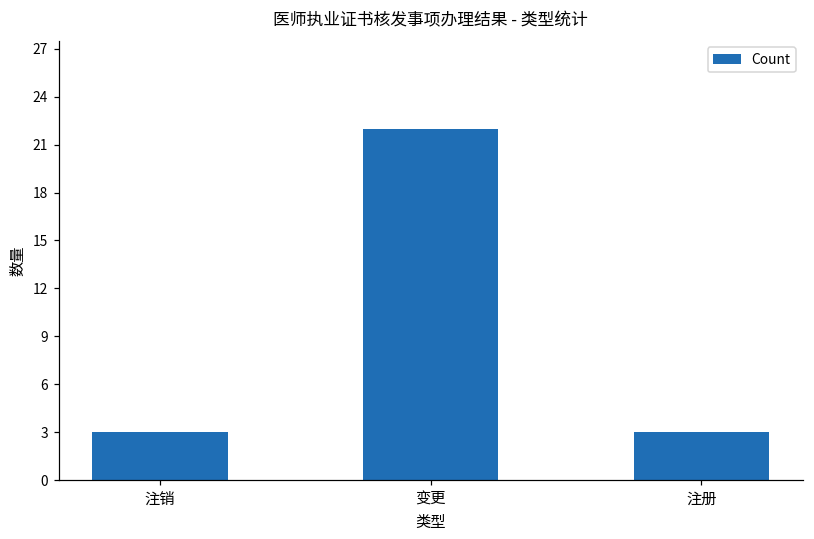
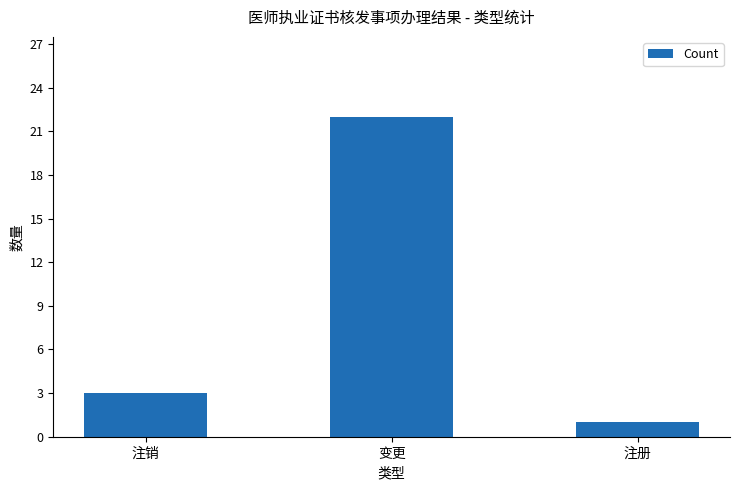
注册: 3 -> 1
